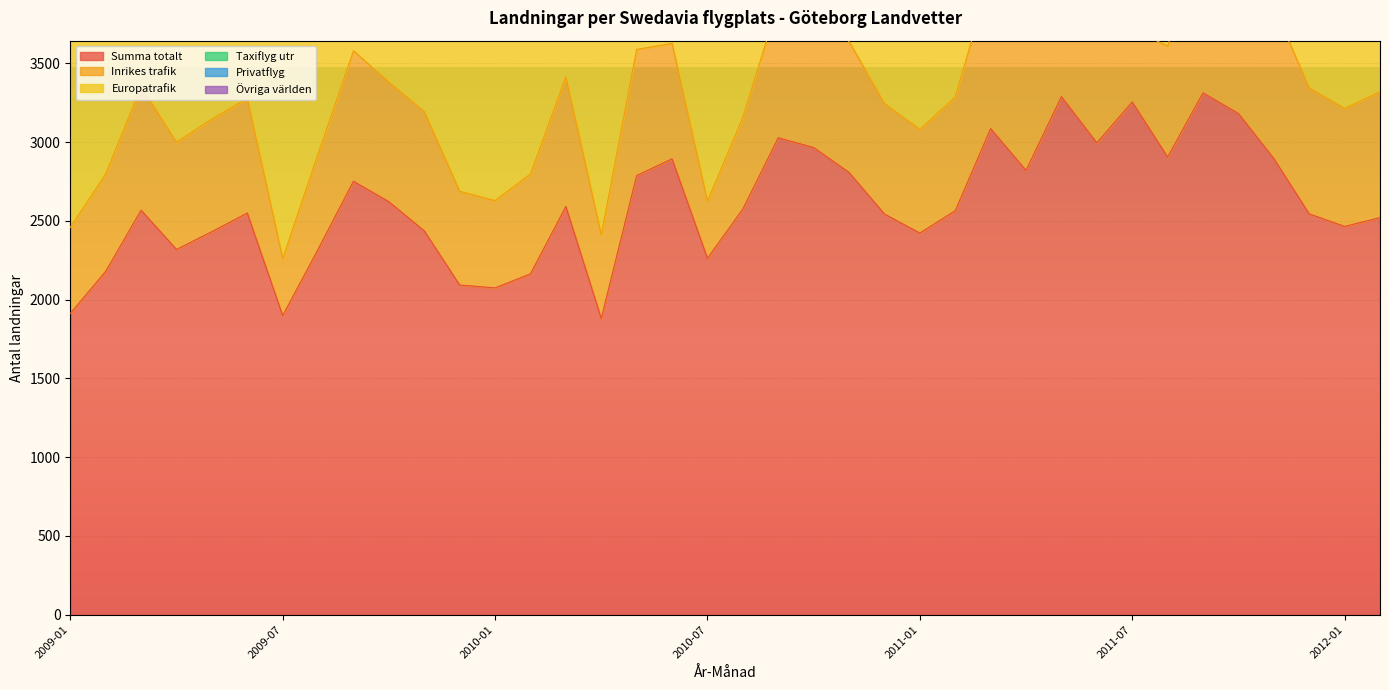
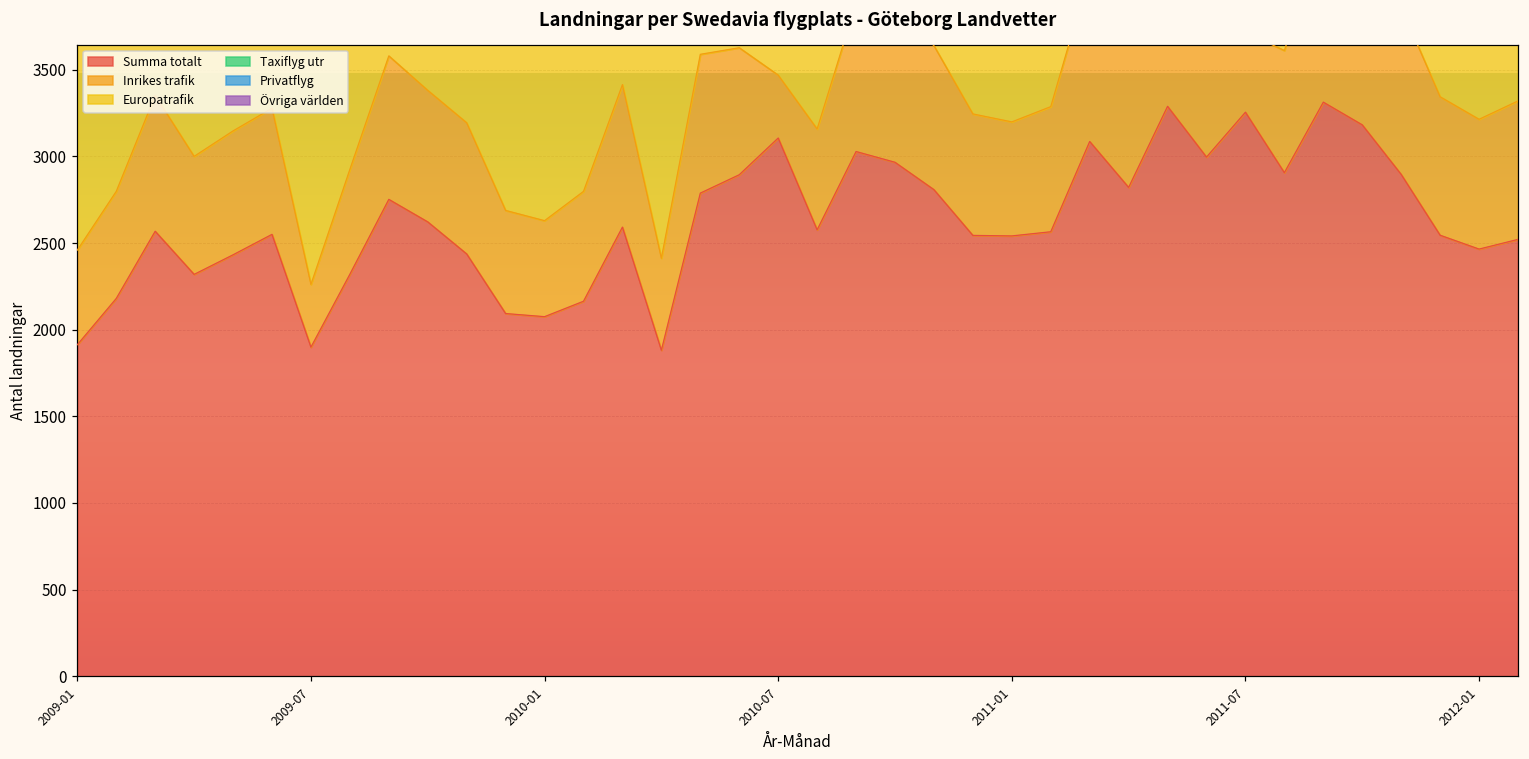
Summa totalt, 2010-07: 2260 -> 3110
Summa totalt, 2011-01: 2420 -> 2540
